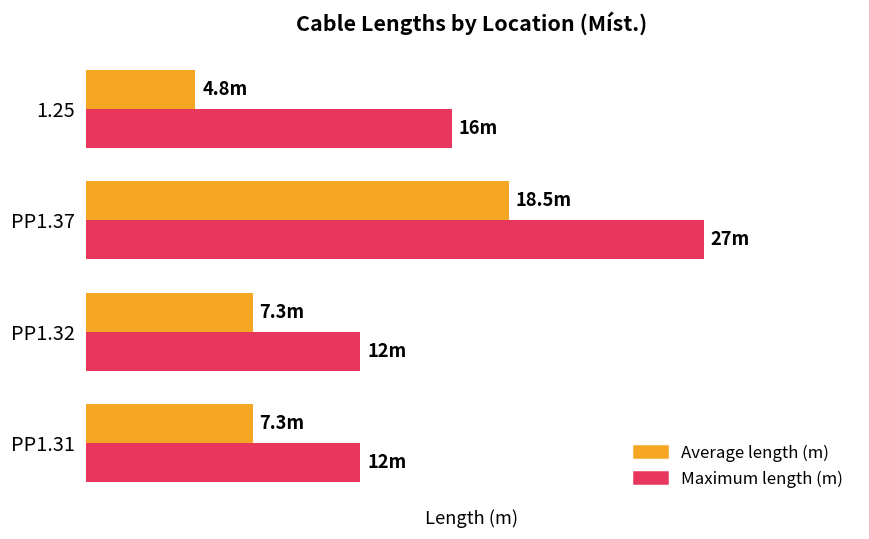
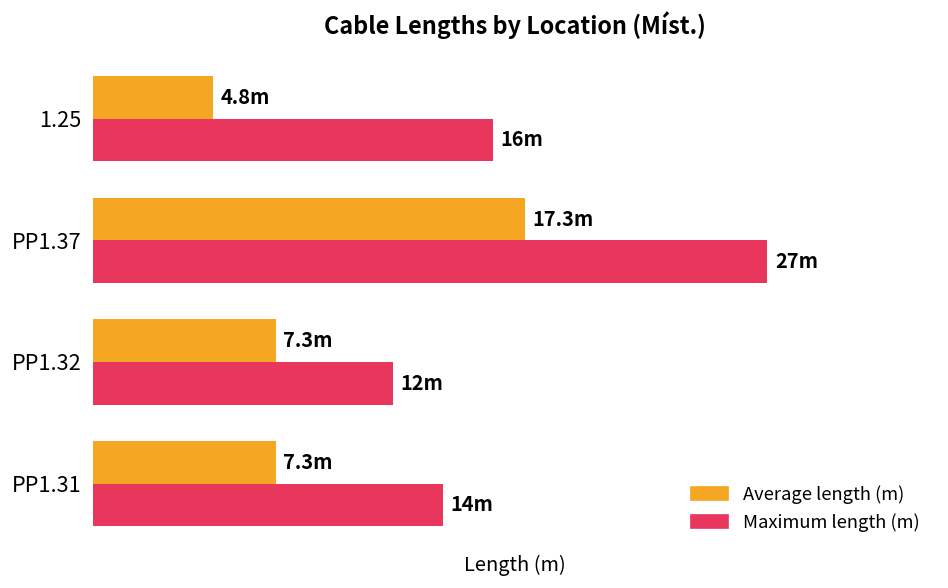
Average length (m), PP1.37: 18.5m -> 17.3m
Maximum length (m), PP1.31: 12m -> 14m
